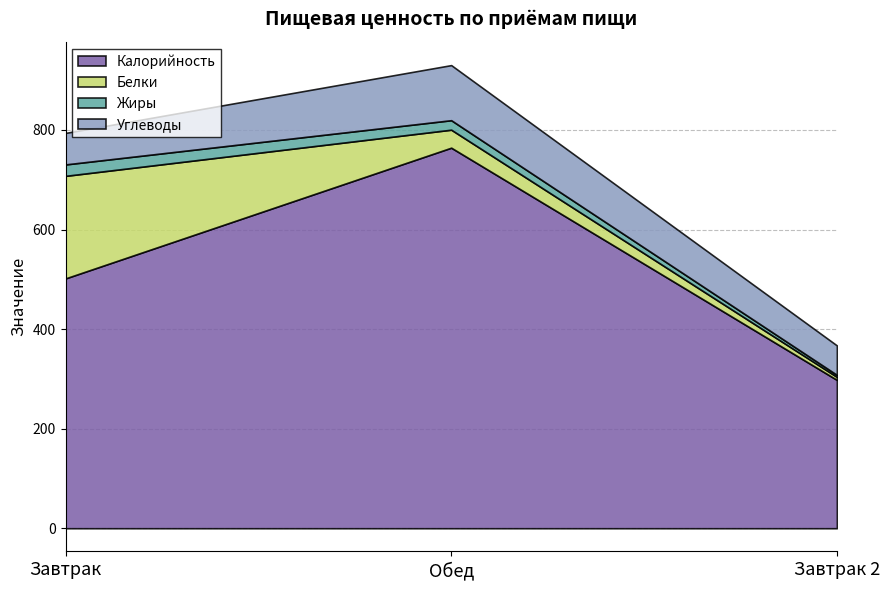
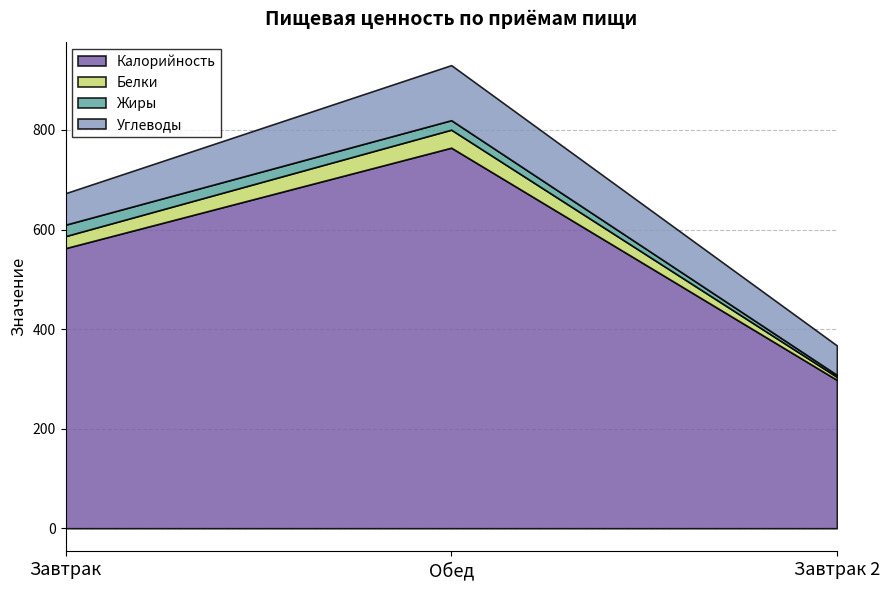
Калорийность, Завтрак: 500 -> 560
Белки, Завтрак: 210 -> 20
